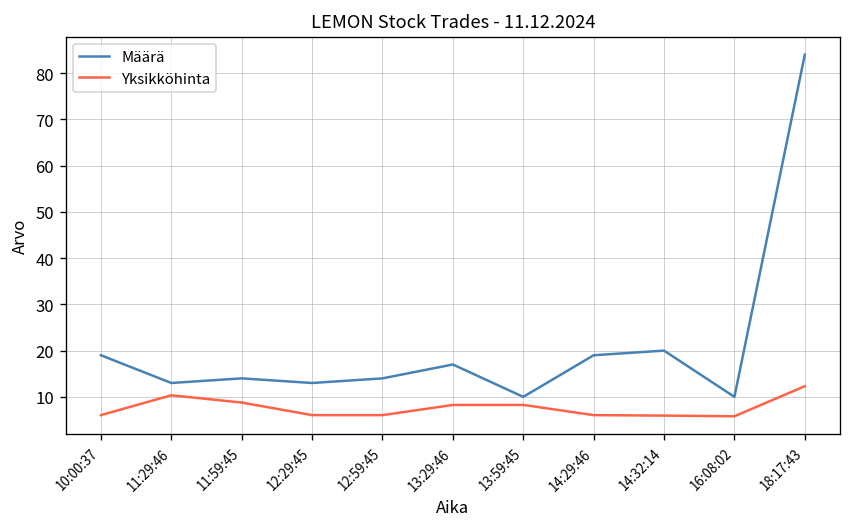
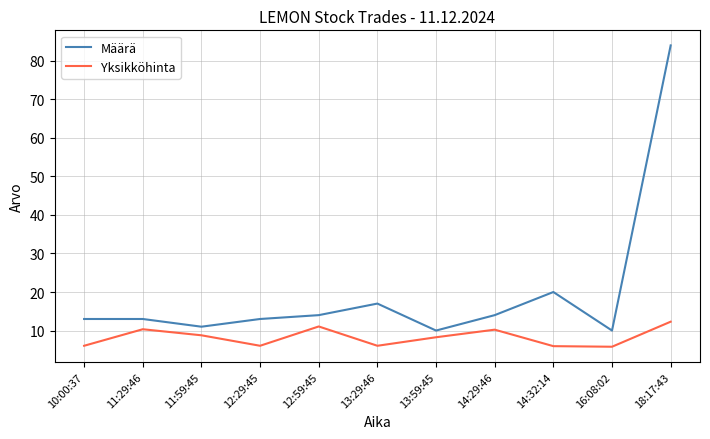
Määrä, 10:00:37: 19 -> 13
Määrä, 11:59:45: 14 -> 11
Yksikköhinta, 12:59:45: 6 -> 11
Yksikköhinta, 13:29:46: 8 -> 6
Määrä, 14:29:46: 19 -> 14
Yksikköhinta, 14:29:46: 6 -> 10
